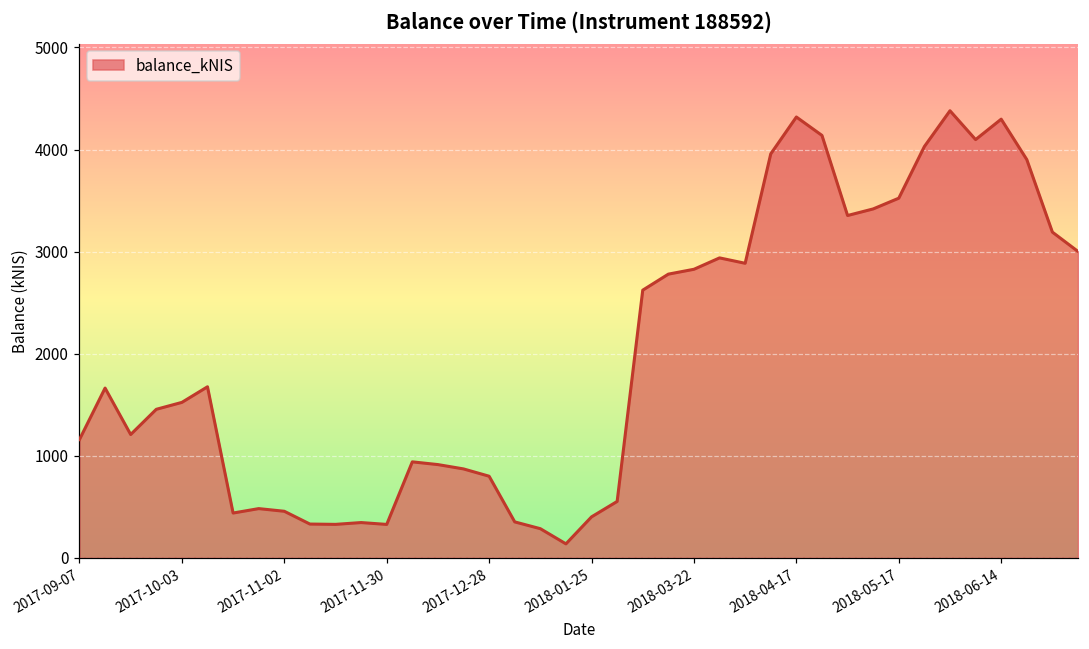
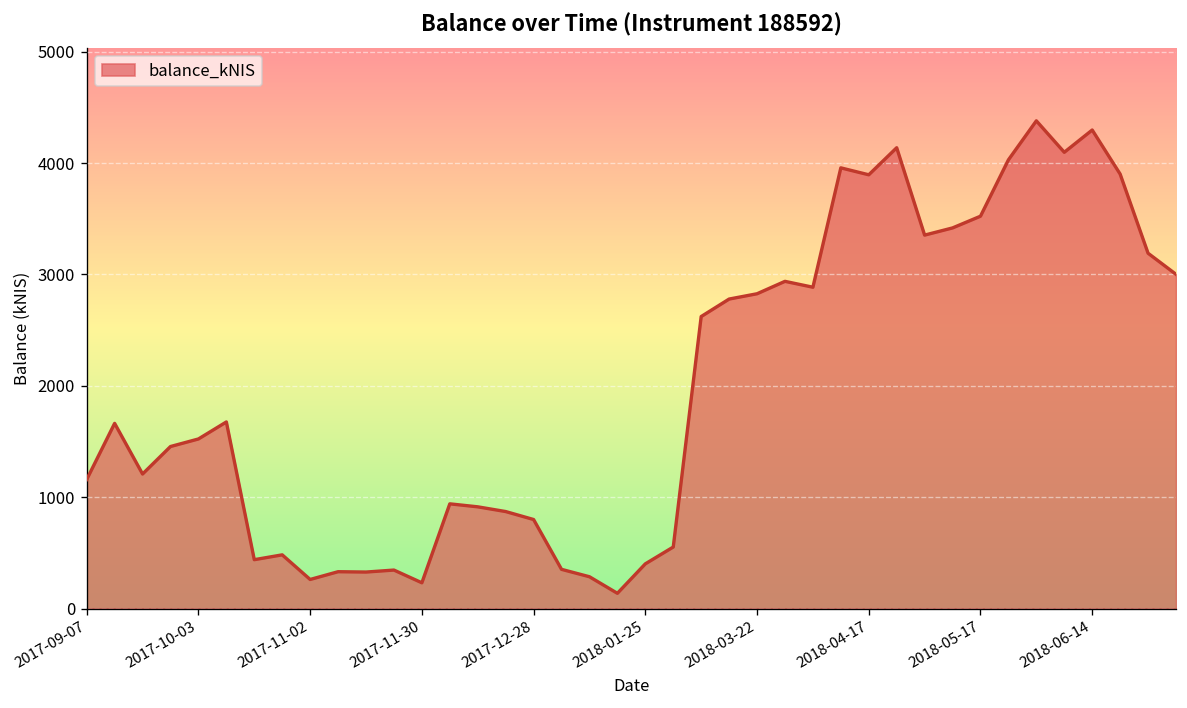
2017-11-02: 500 -> 300
2017-11-30: 300 -> 200
2018-04-17: 4300 -> 3900
